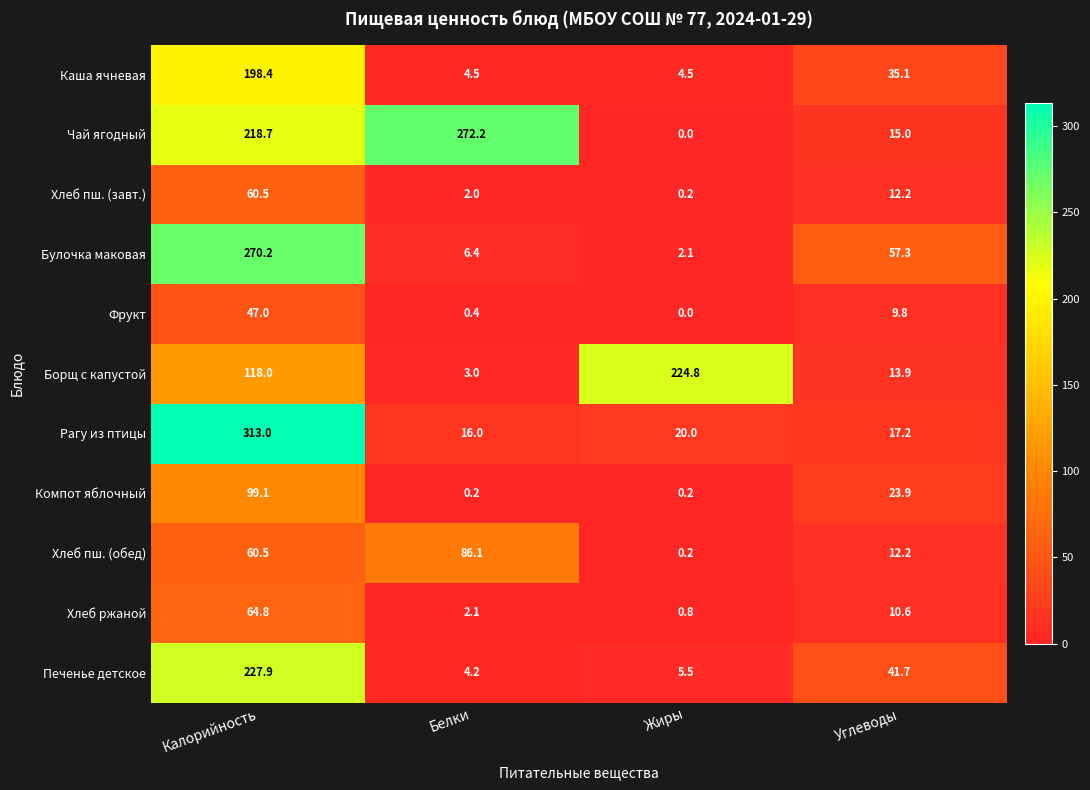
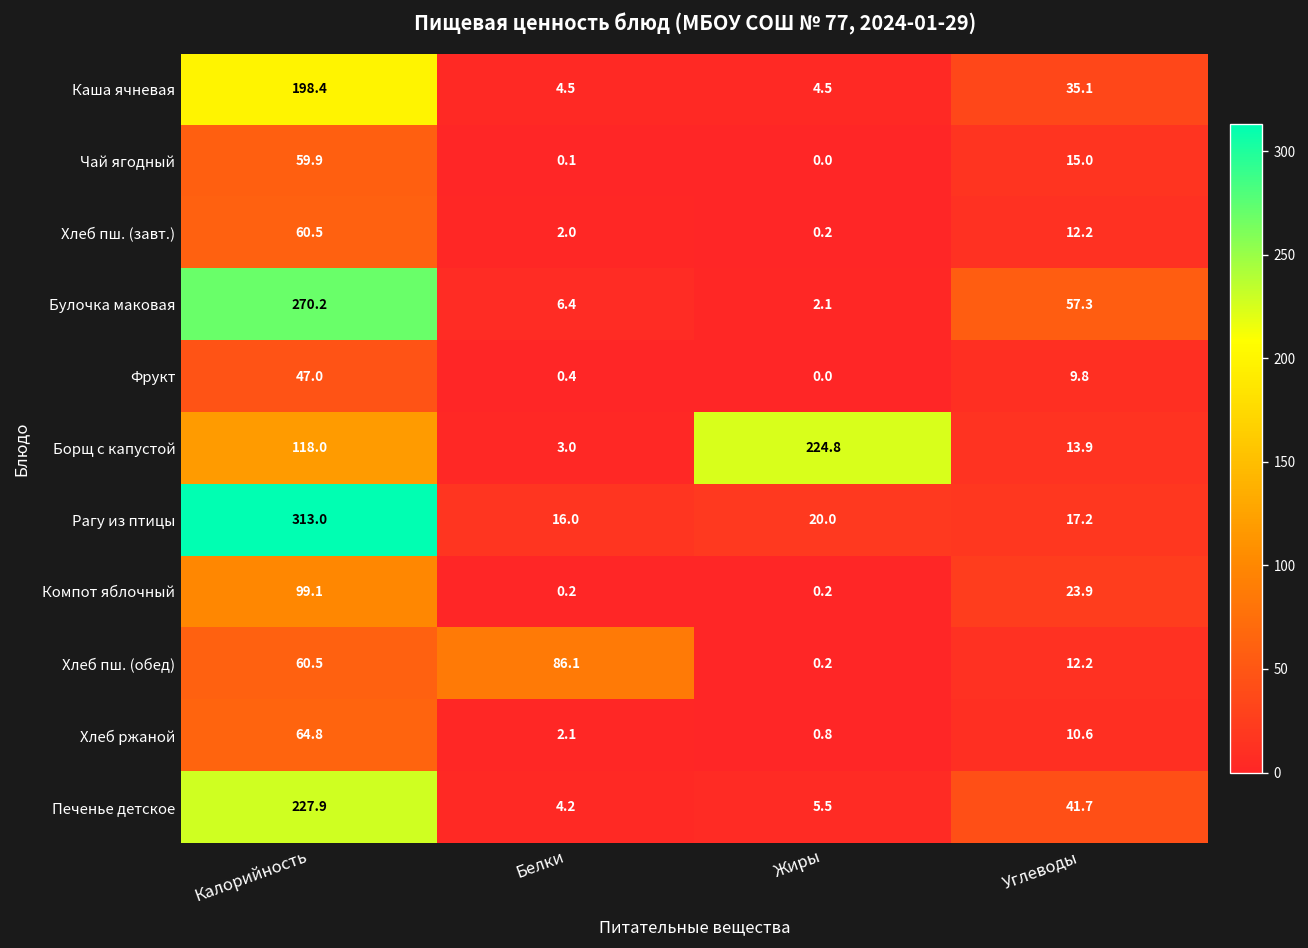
Чай ягодный, Калорийность: 218.7 -> 59.9
Чай ягодный, Белки: 272.2 -> 0.1
